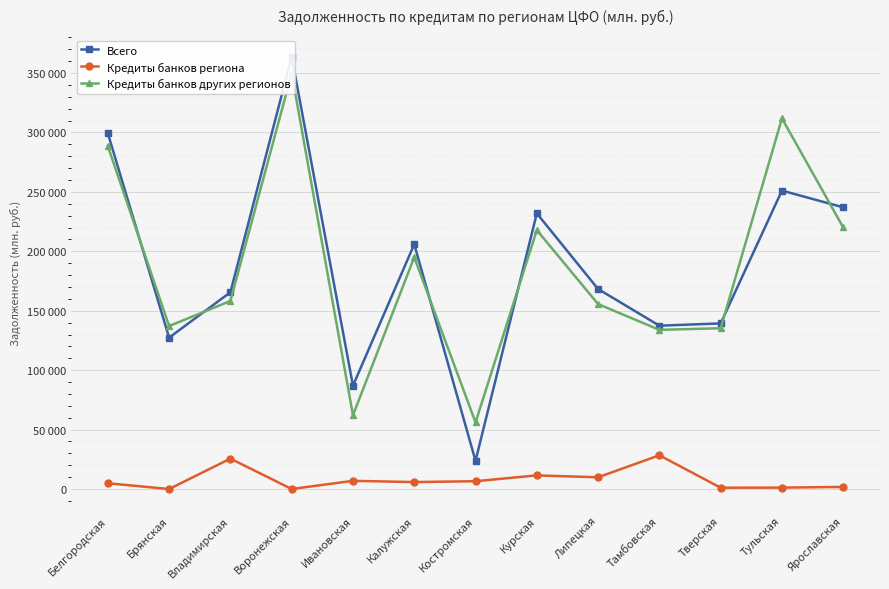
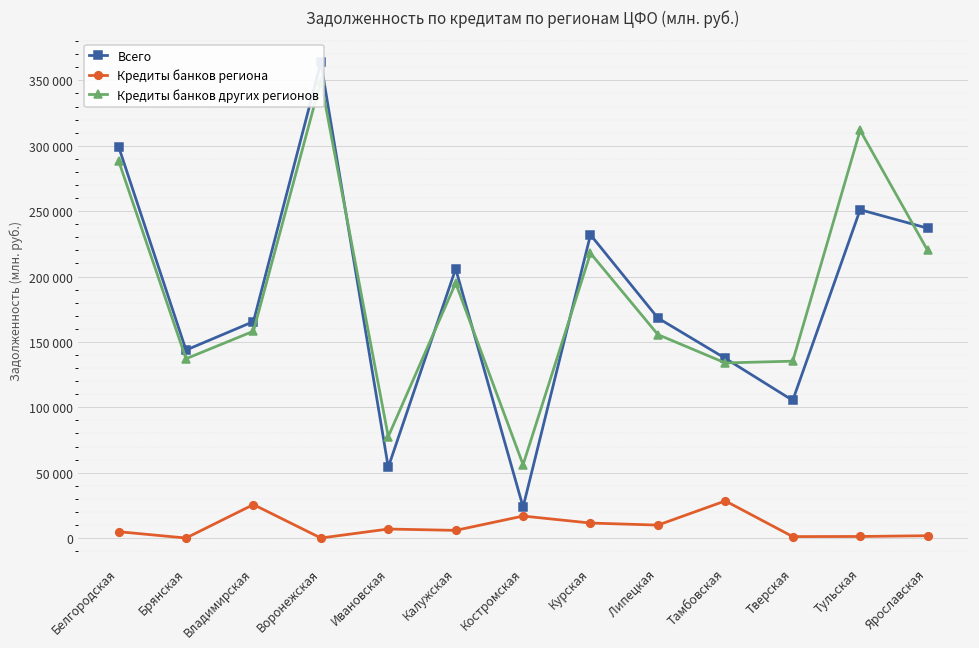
Всего, Брянская: 127000 -> 144000
Всего, Ивановская: 87000 -> 54000
Кредиты банков других регионов, Ивановская: 62000 -> 78000
Кредиты банков региона, Костромская: 7000 -> 17000
Всего, Тверская: 139000 -> 105000
